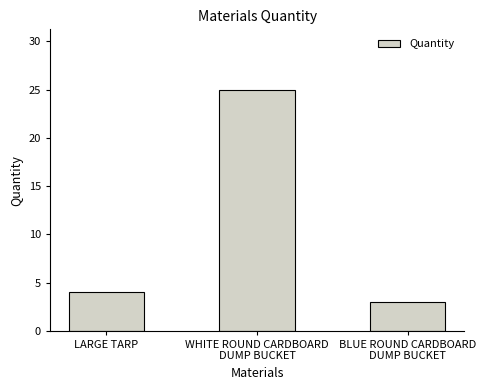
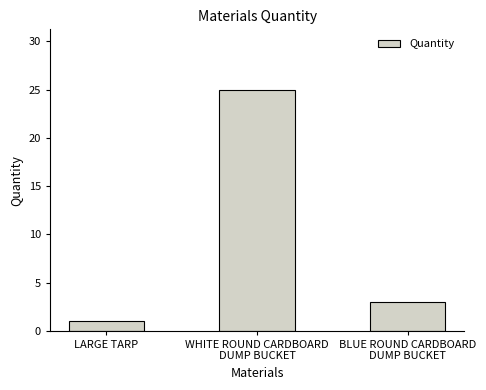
LARGE TARP: 4 -> 1
